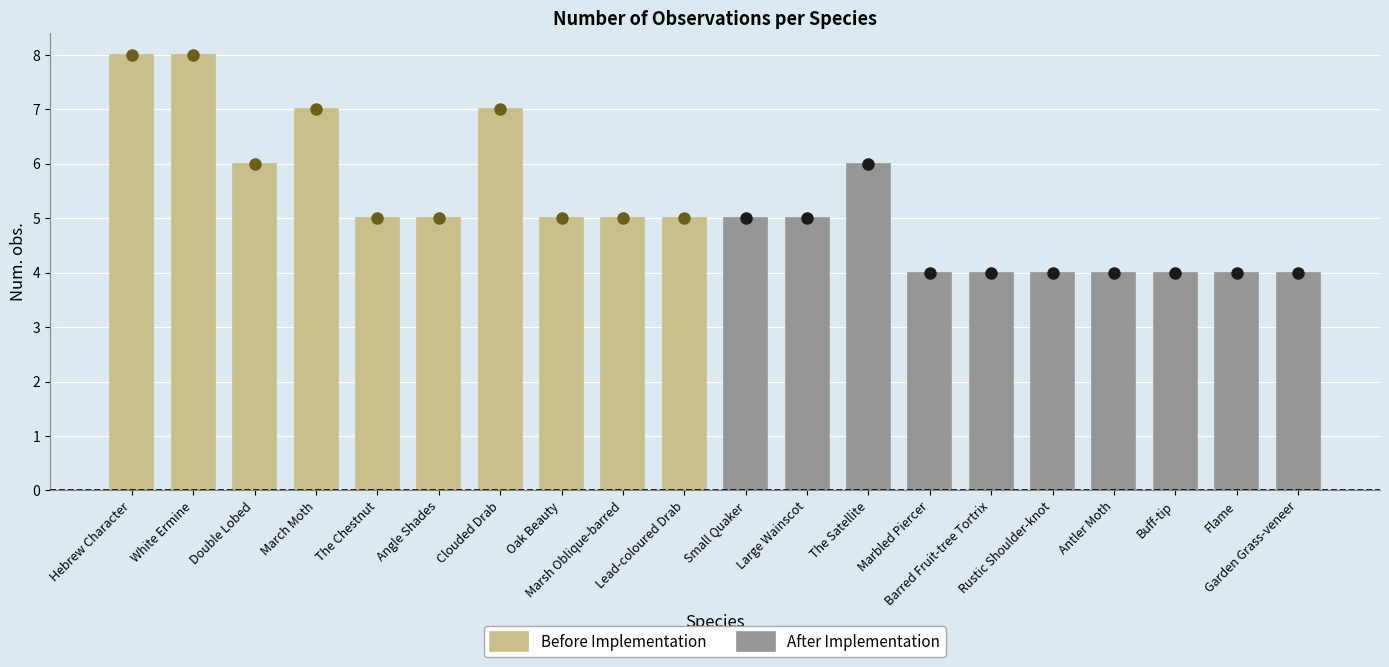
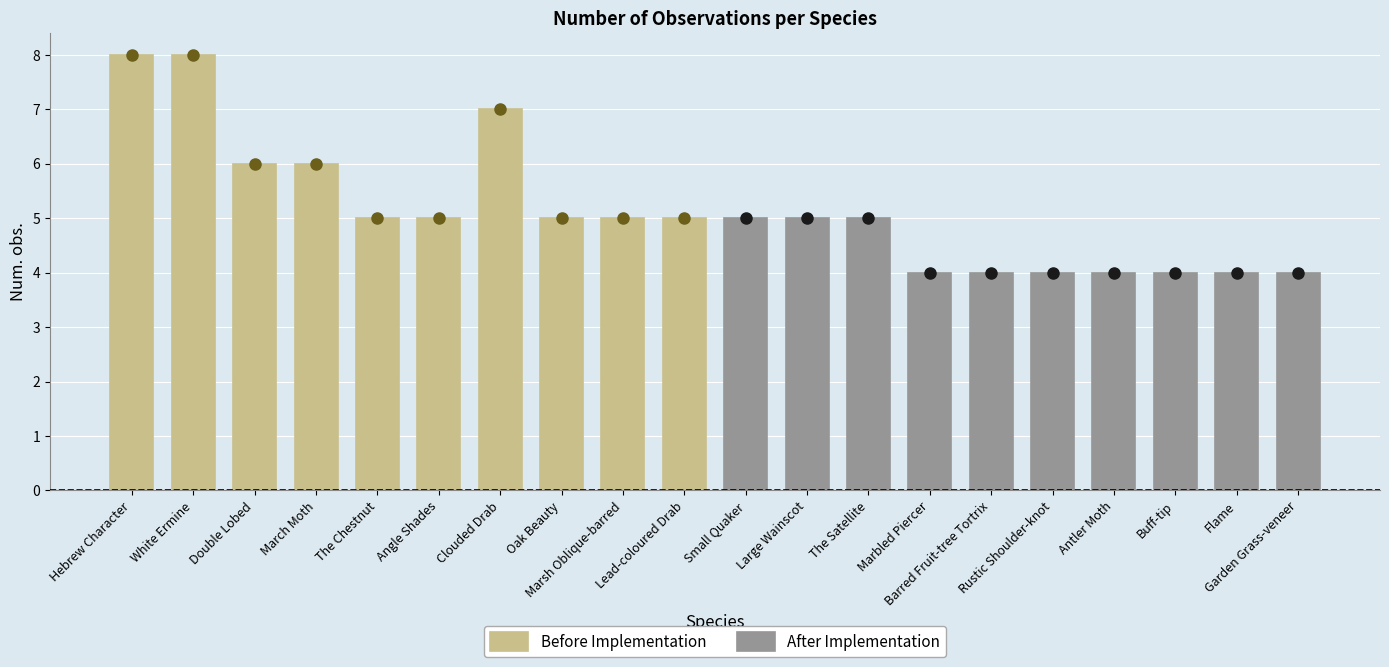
Before Implementation, March Moth: 7 -> 6
After Implementation, The Satellite: 6 -> 5
